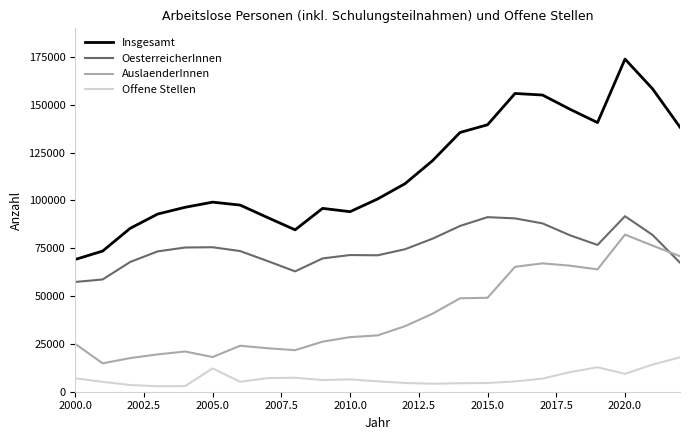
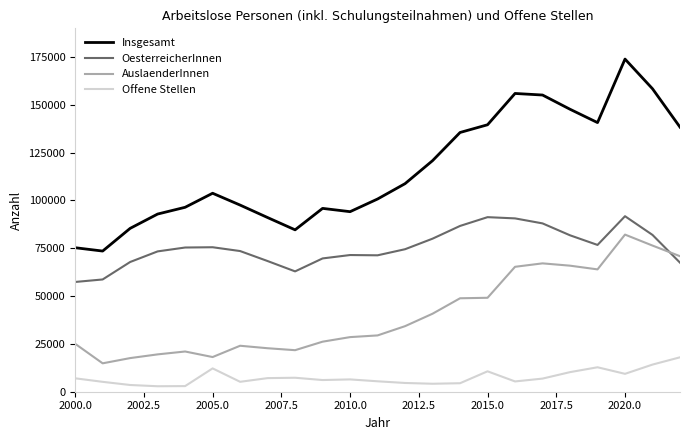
Insgesamt, 2000.0: 69000 -> 75000
Insgesamt, 2005.0: 99000 -> 104000
Offene Stellen, 2015.0: 5000 -> 11000
